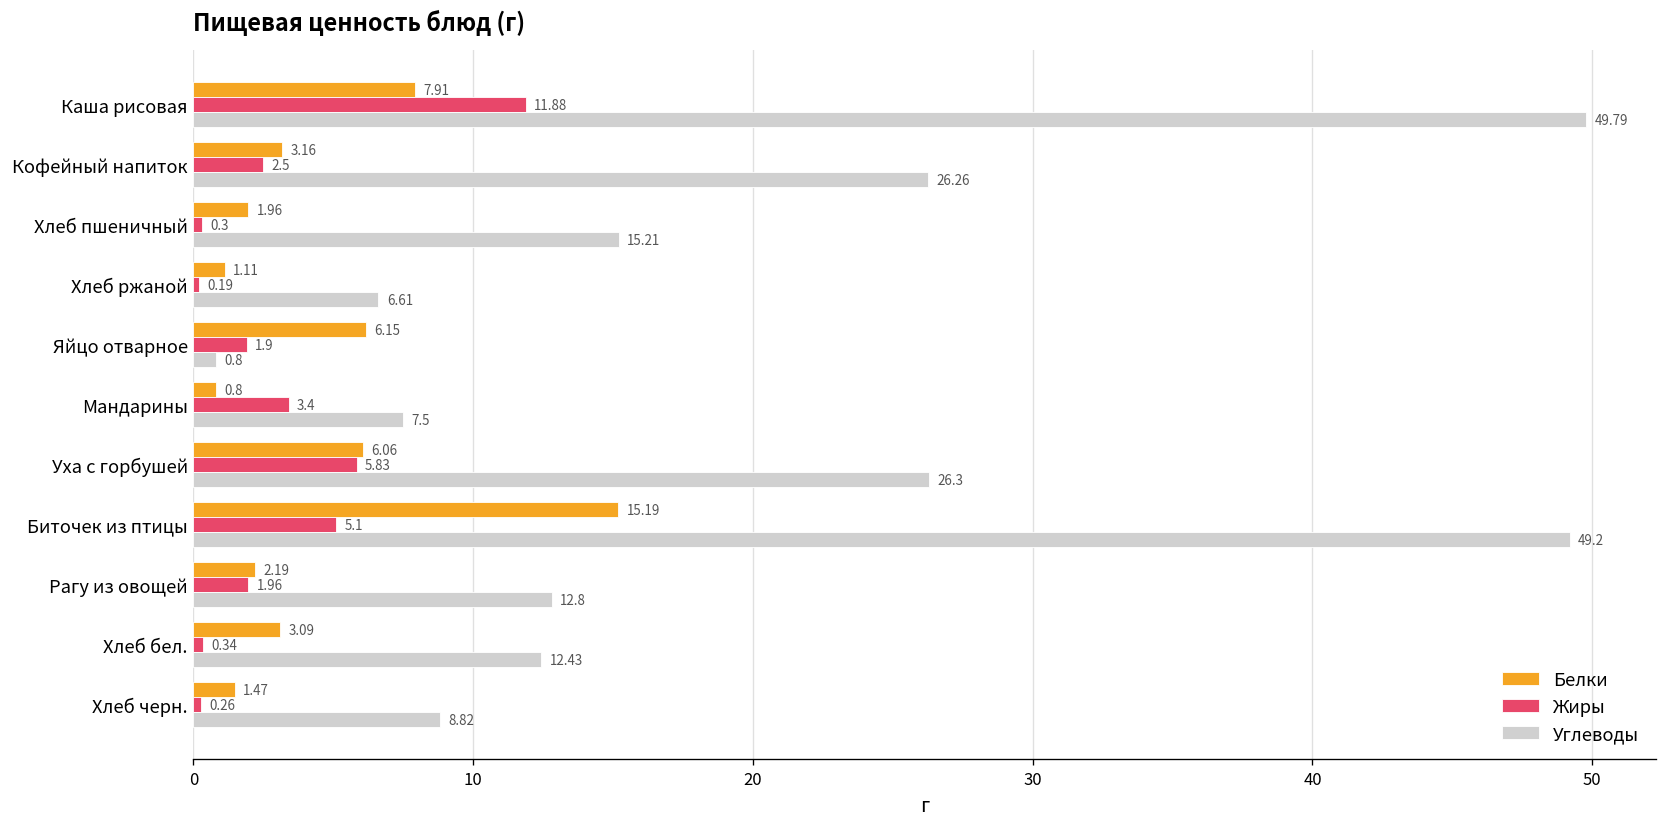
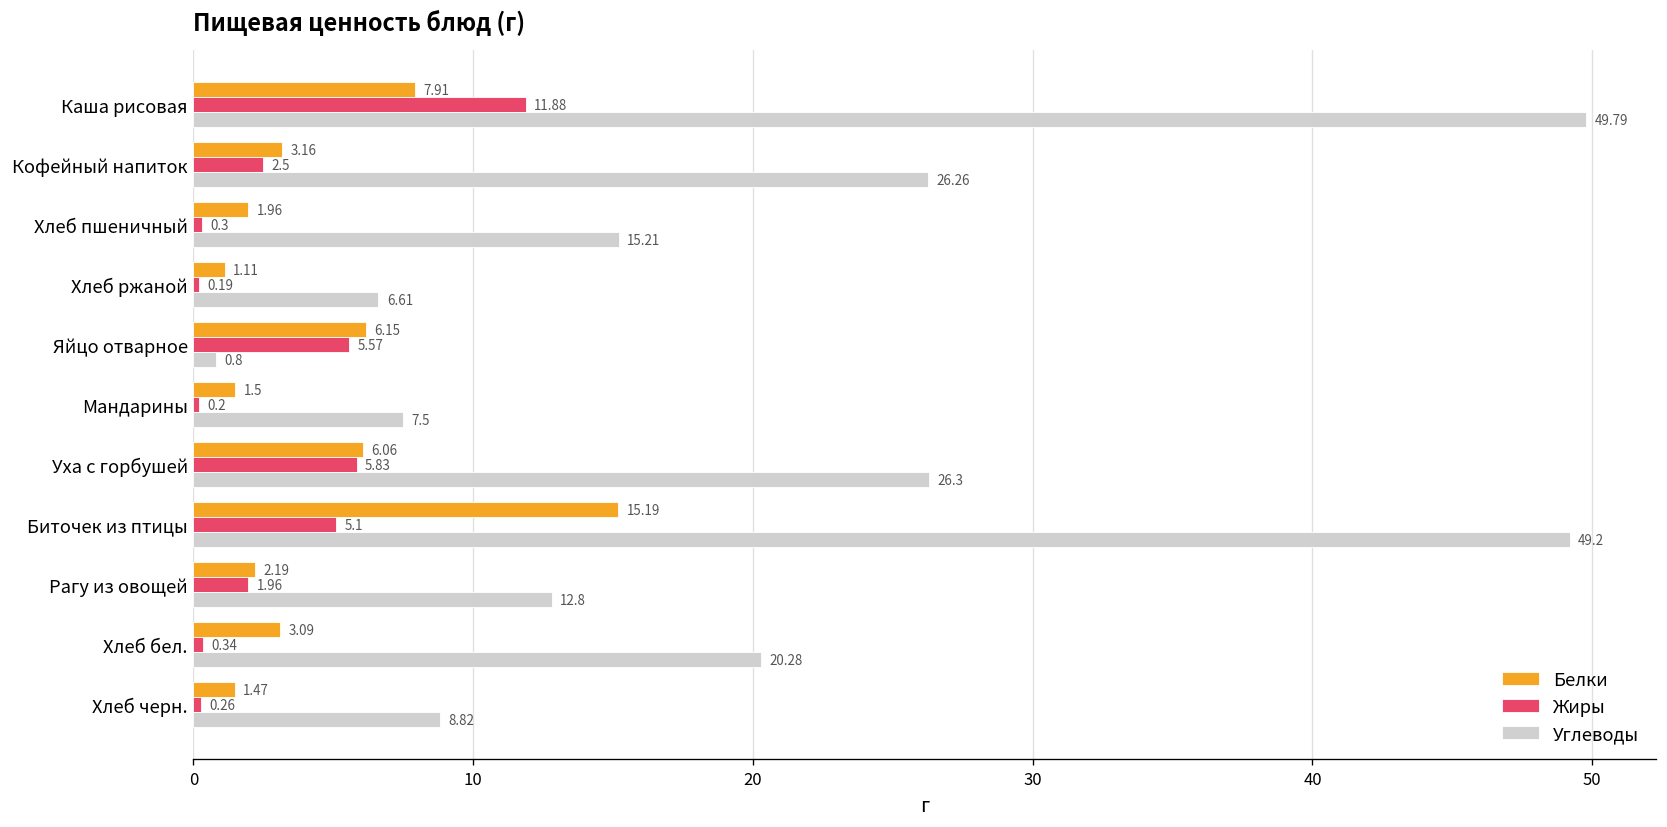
Жиры, Яйцо отварное: 1.9 -> 5.57
Белки, Мандарины: 0.8 -> 1.5
Жиры, Мандарины: 3.4 -> 0.2
Углеводы, Хлеб бел.: 12.43 -> 20.28
